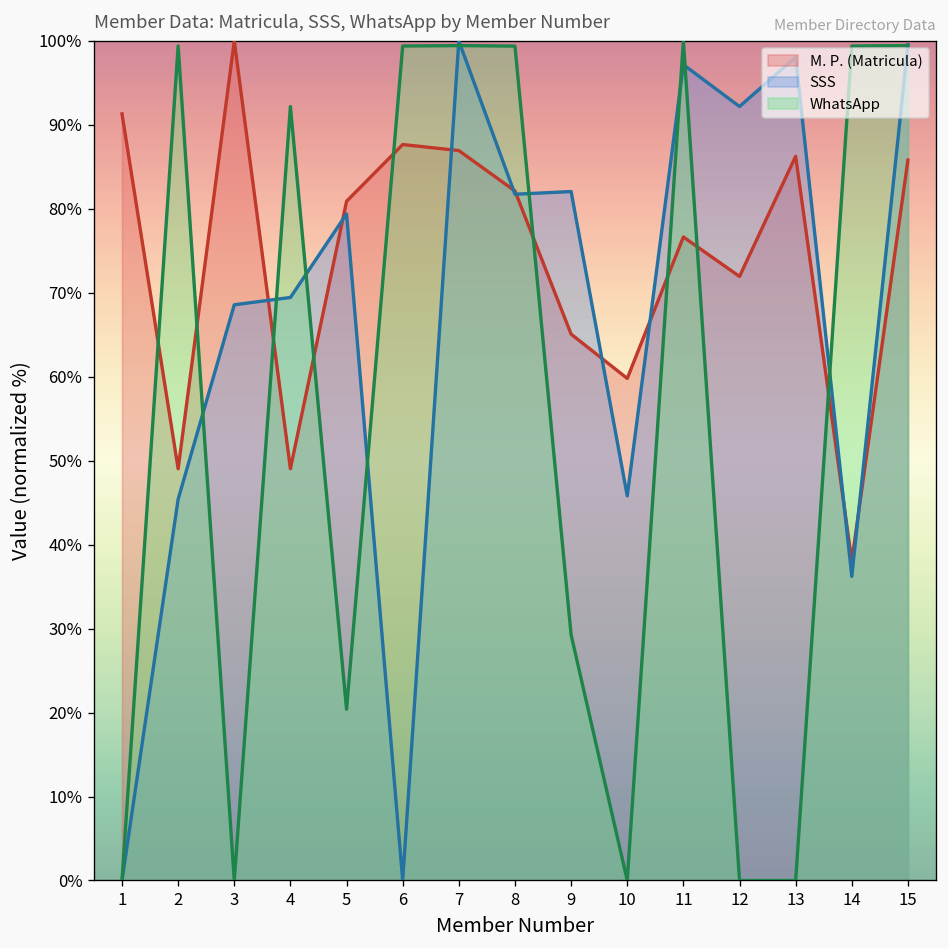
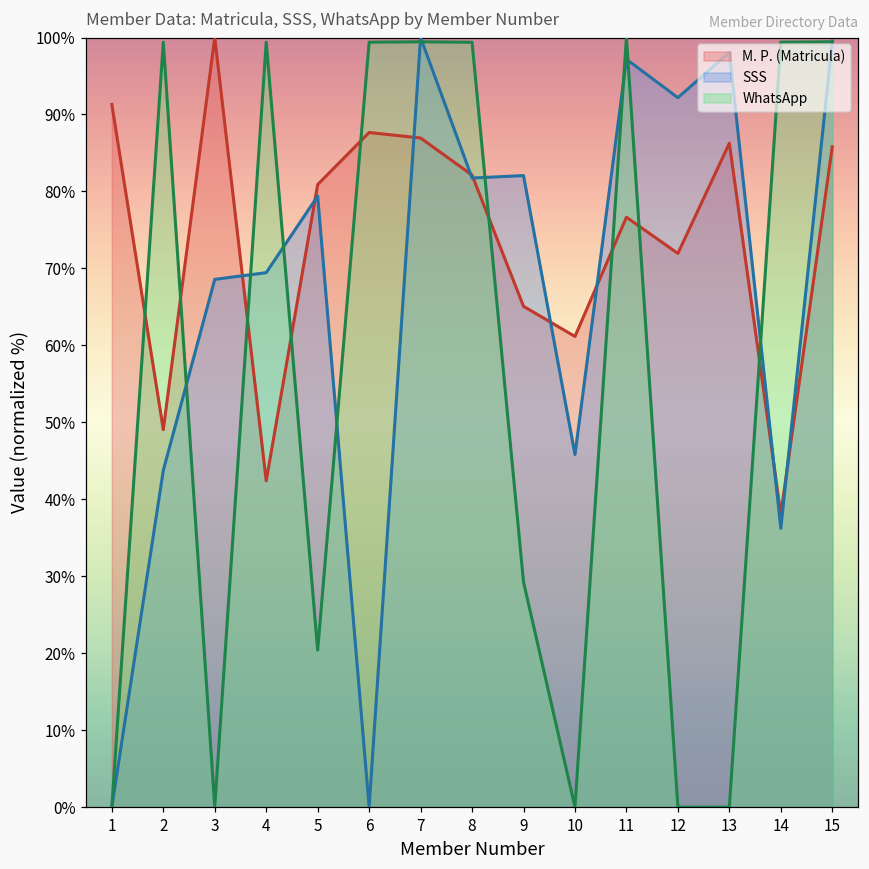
SSS, 2: 45% -> 44%
M. P. (Matricula), 4: 49% -> 42%
WhatsApp, 4: 92% -> 99%
M. P. (Matricula), 10: 60% -> 61%
